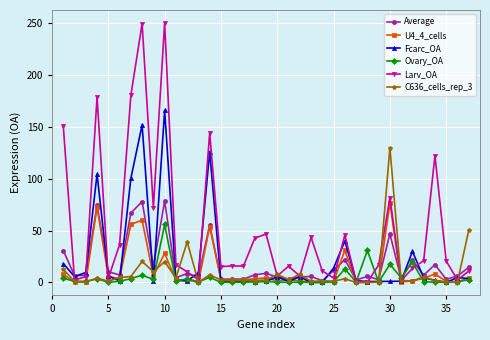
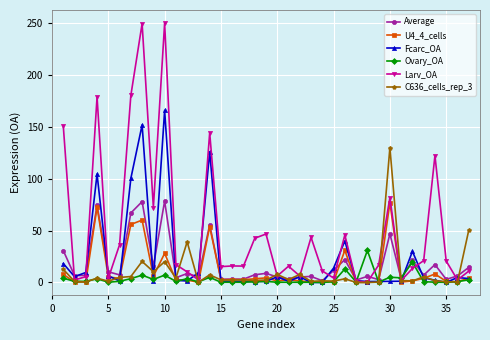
Ovary_OA, 10: 56 -> 7
Ovary_OA, 30: 18 -> 5
